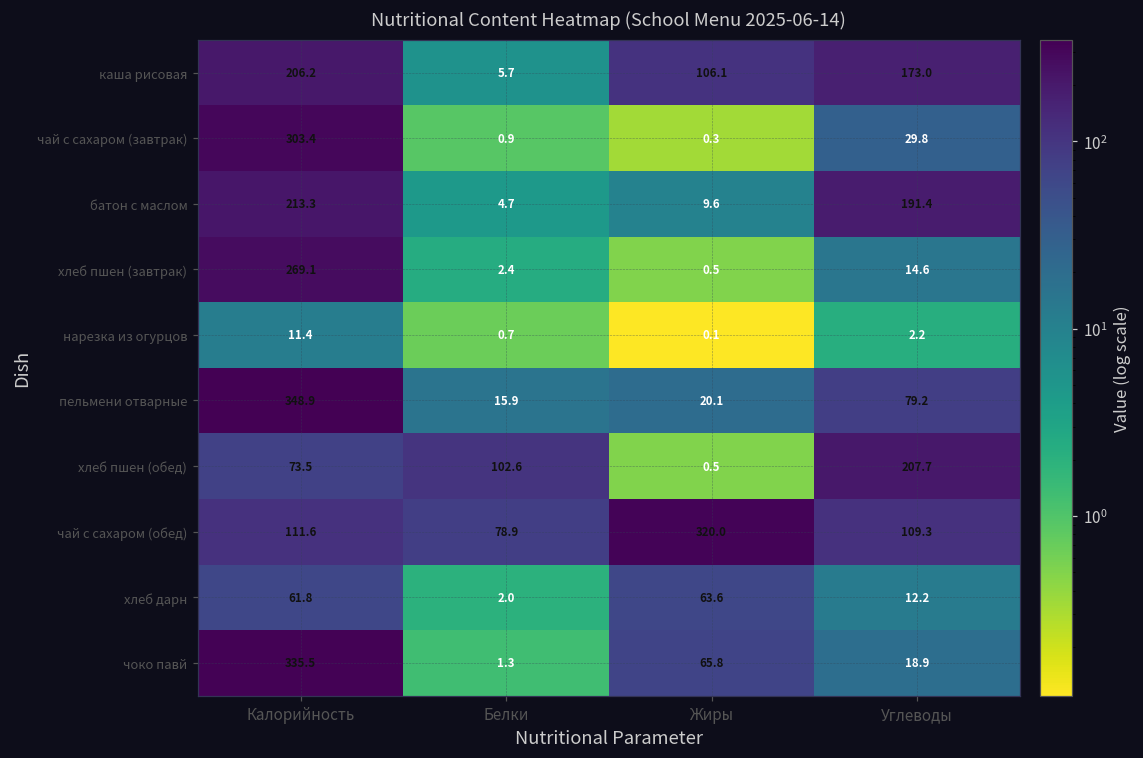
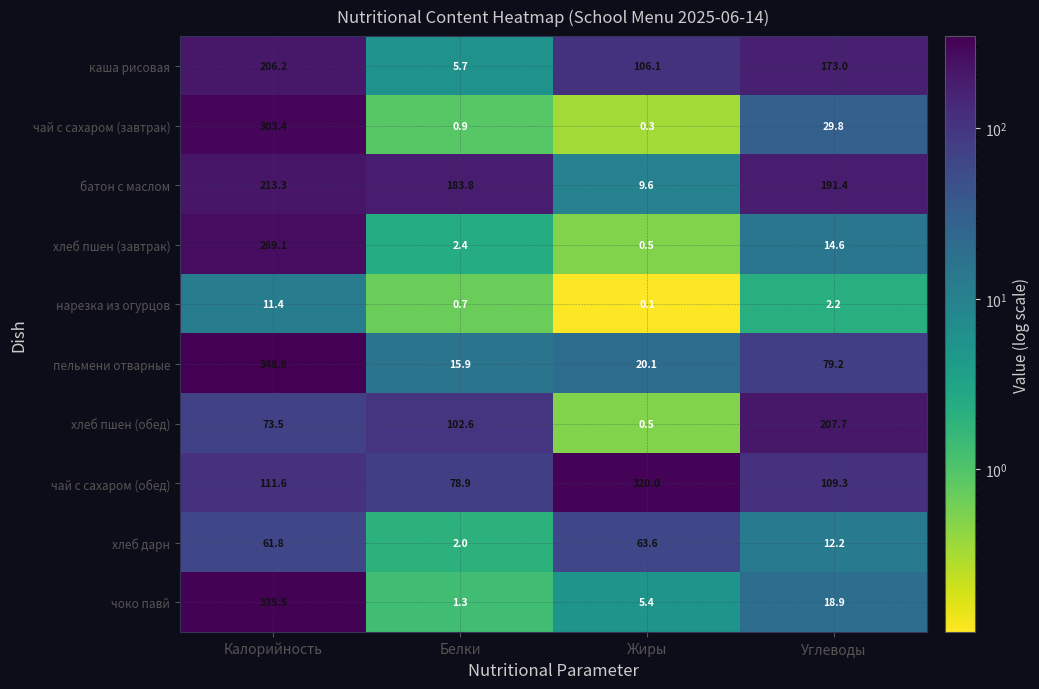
батон с маслом, Белки: 4.7 -> 183.8
чоко павй, Жиры: 65.8 -> 5.4
